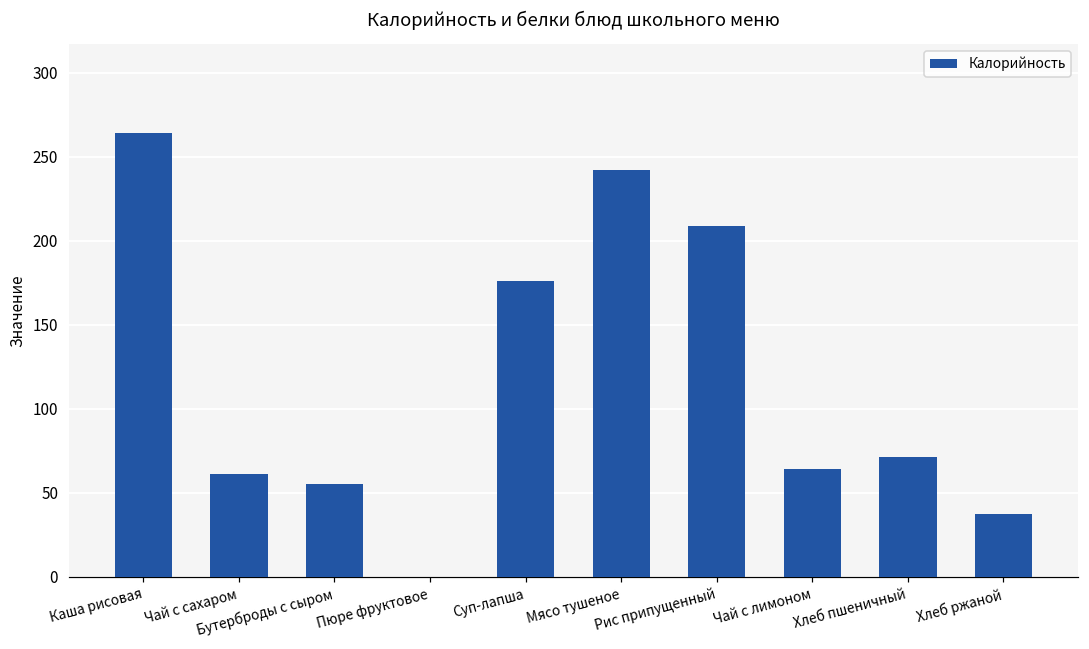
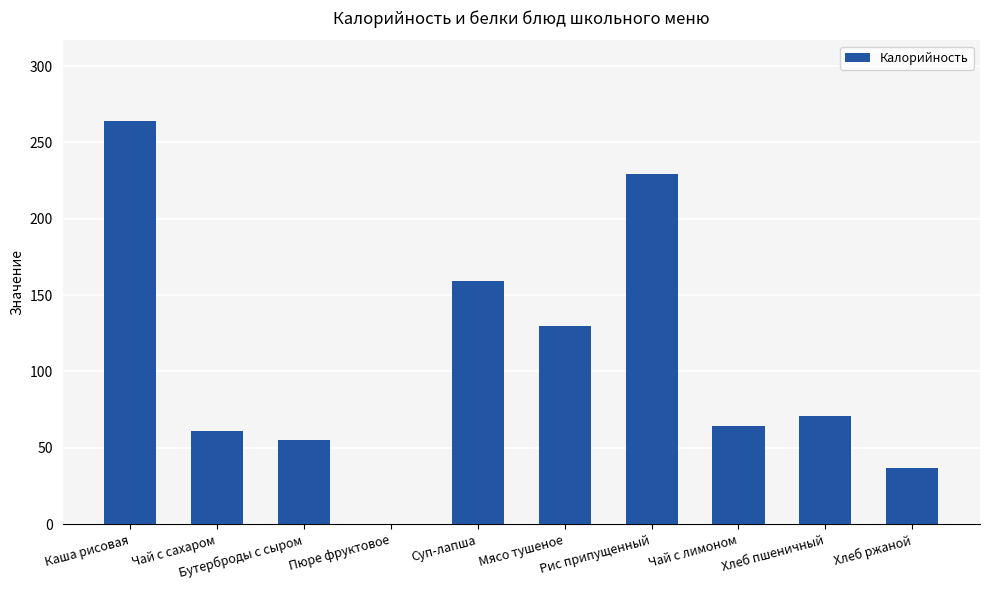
Суп-лапша: 176 -> 159
Мясо тушеное: 242 -> 130
Рис припущенный: 209 -> 229
